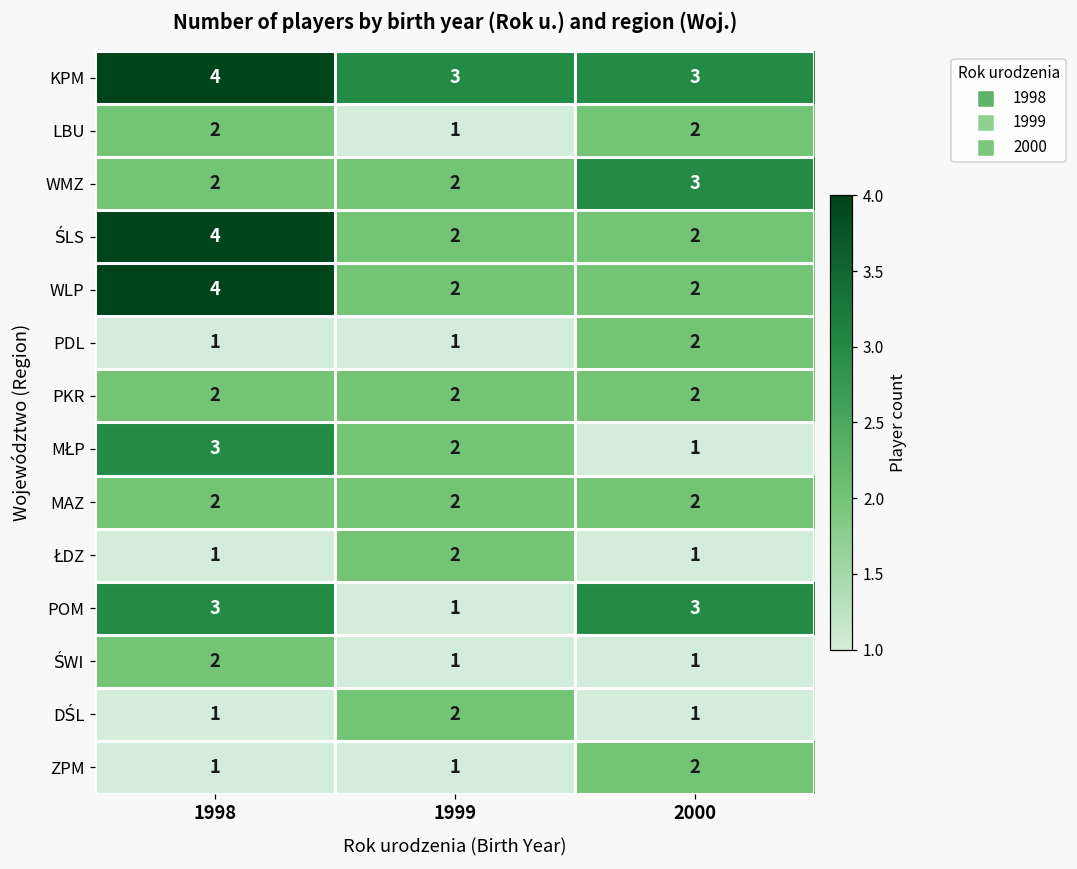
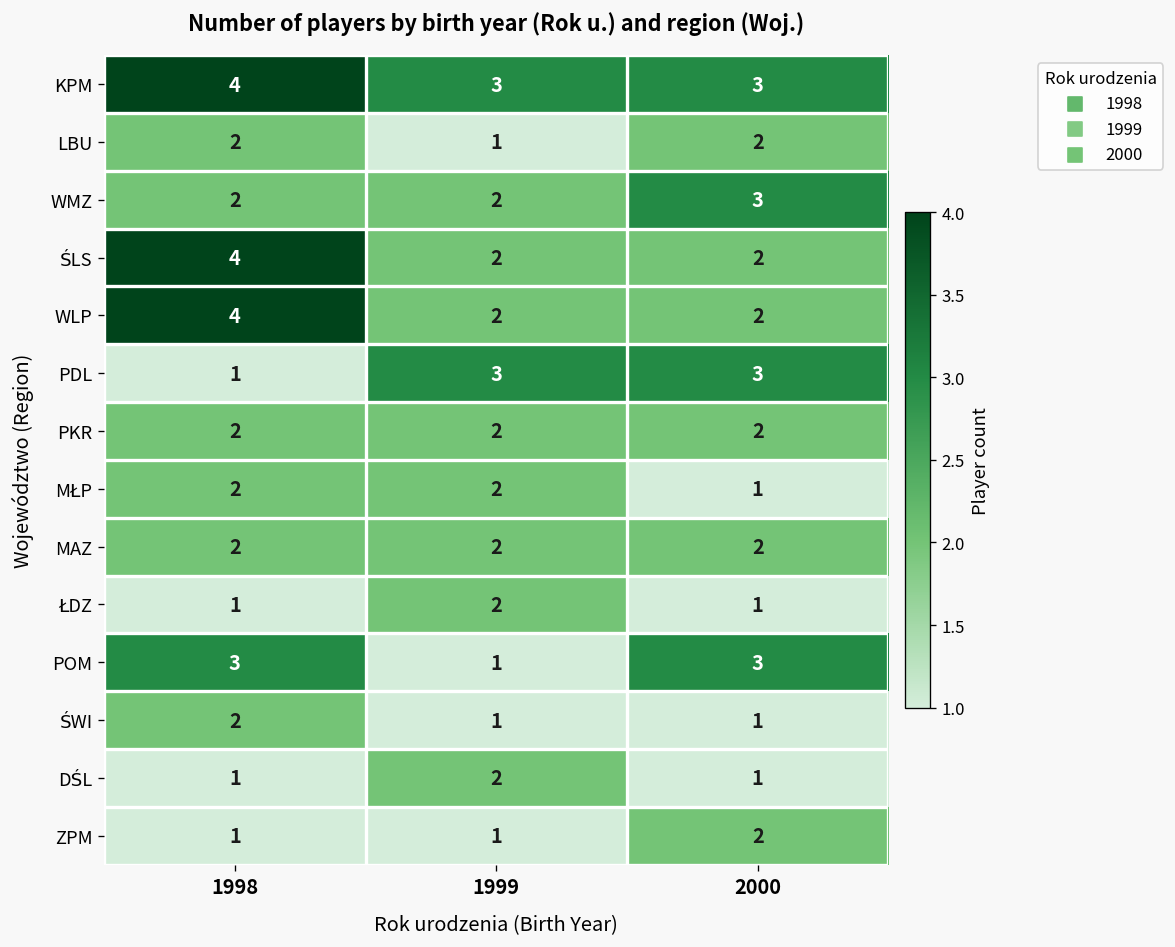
PDL, 1999: 1 -> 3
PDL, 2000: 2 -> 3
MŁP, 1998: 3 -> 2
